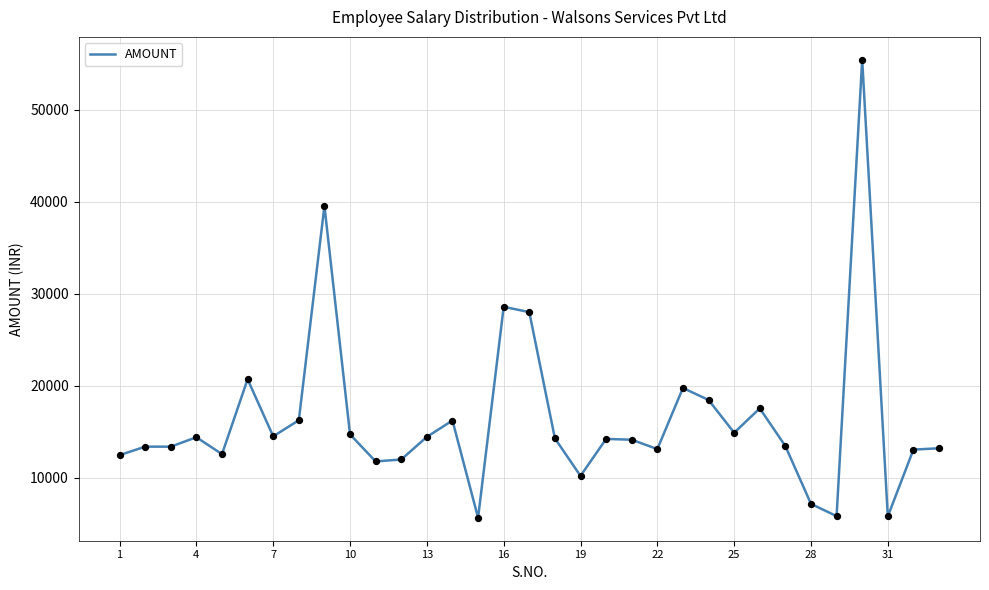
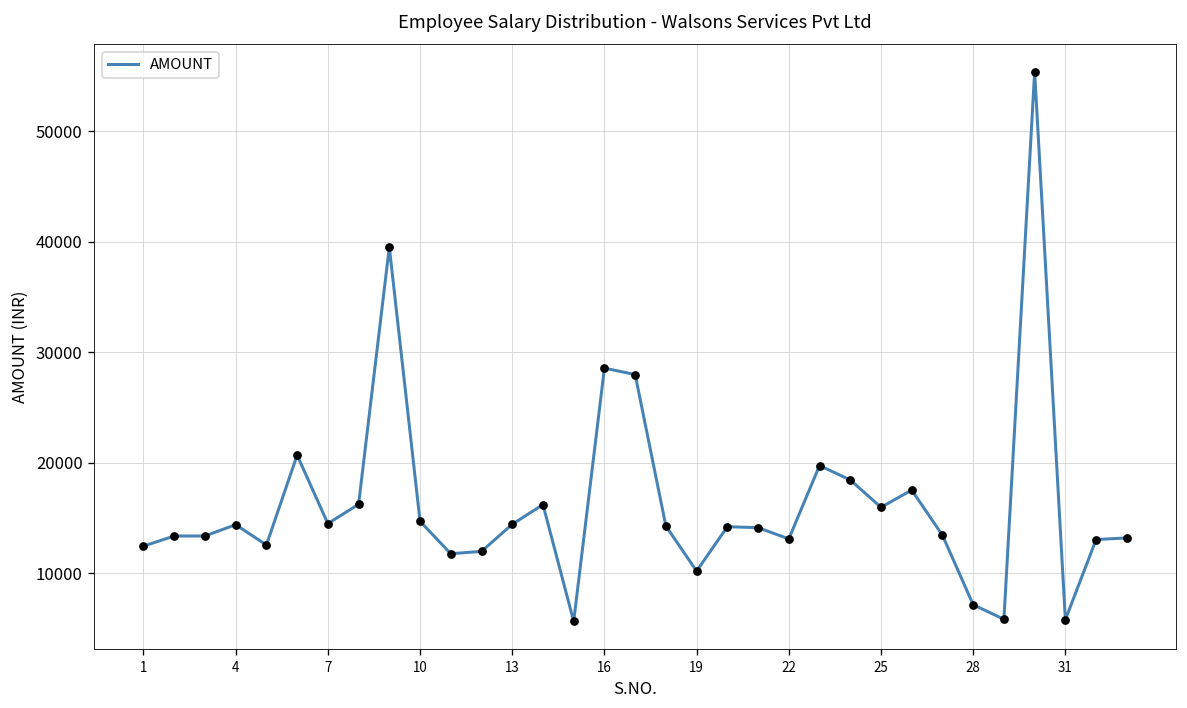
25: 15000 -> 16000
